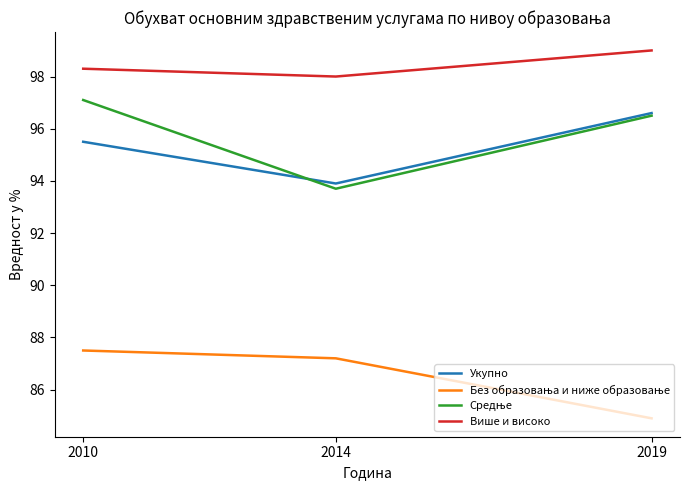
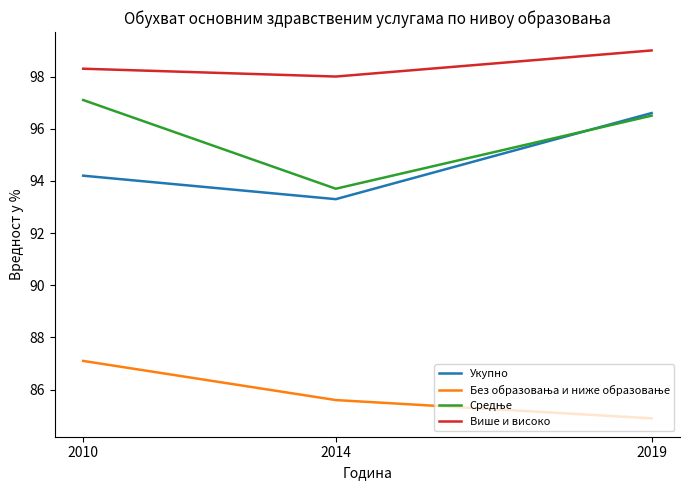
Укупно, 2010: 95.5 -> 94.2
Без образовања и ниже образовање, 2010: 87.5 -> 87.1
Укупно, 2014: 93.9 -> 93.3
Без образовања и ниже образовање, 2014: 87.2 -> 85.6
